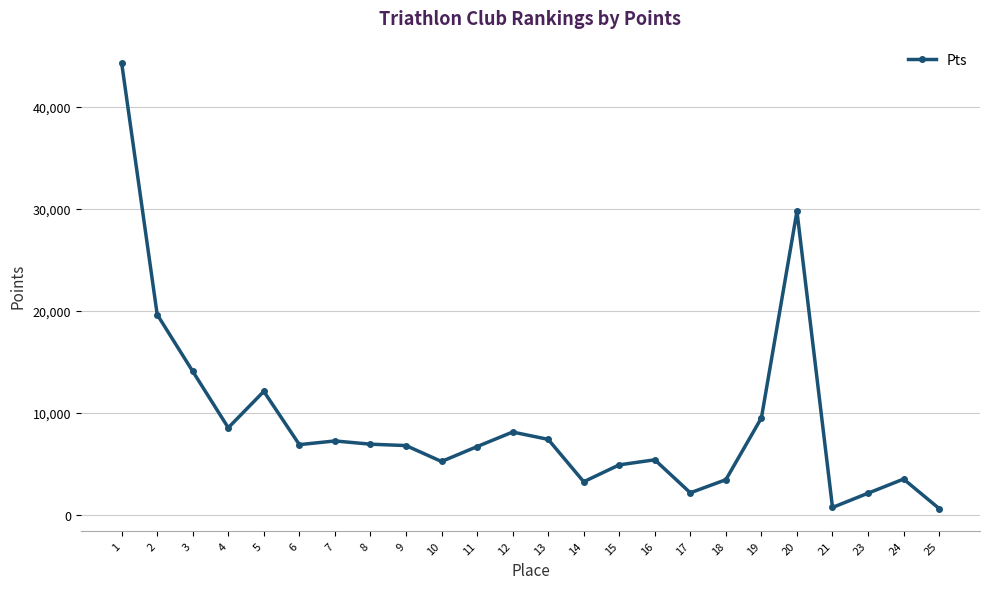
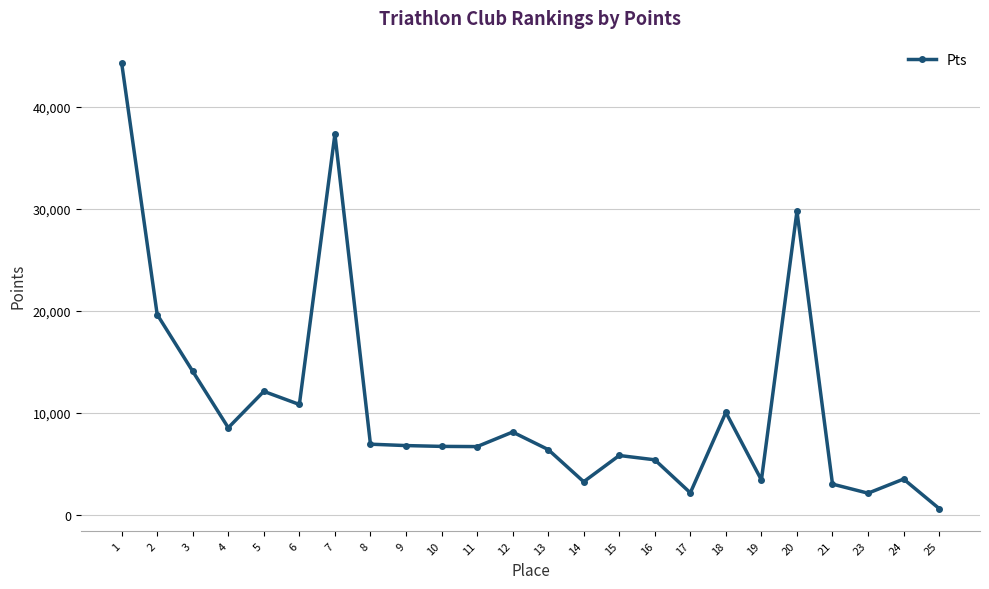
6: 6,900 -> 10,800
7: 7,200 -> 37,300
10: 5,200 -> 6,700
13: 7,400 -> 6,400
15: 4,900 -> 5,800
18: 3,400 -> 10,000
19: 9,500 -> 3,400
21: 700 -> 3,000
